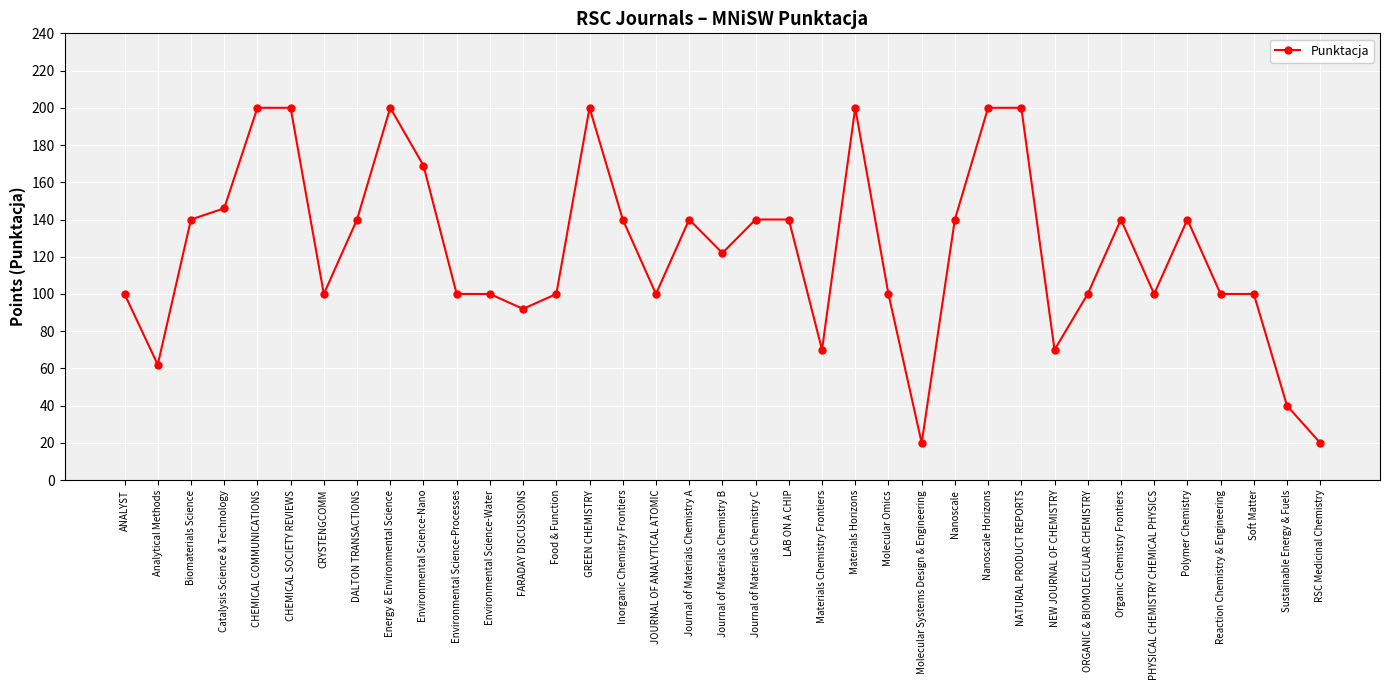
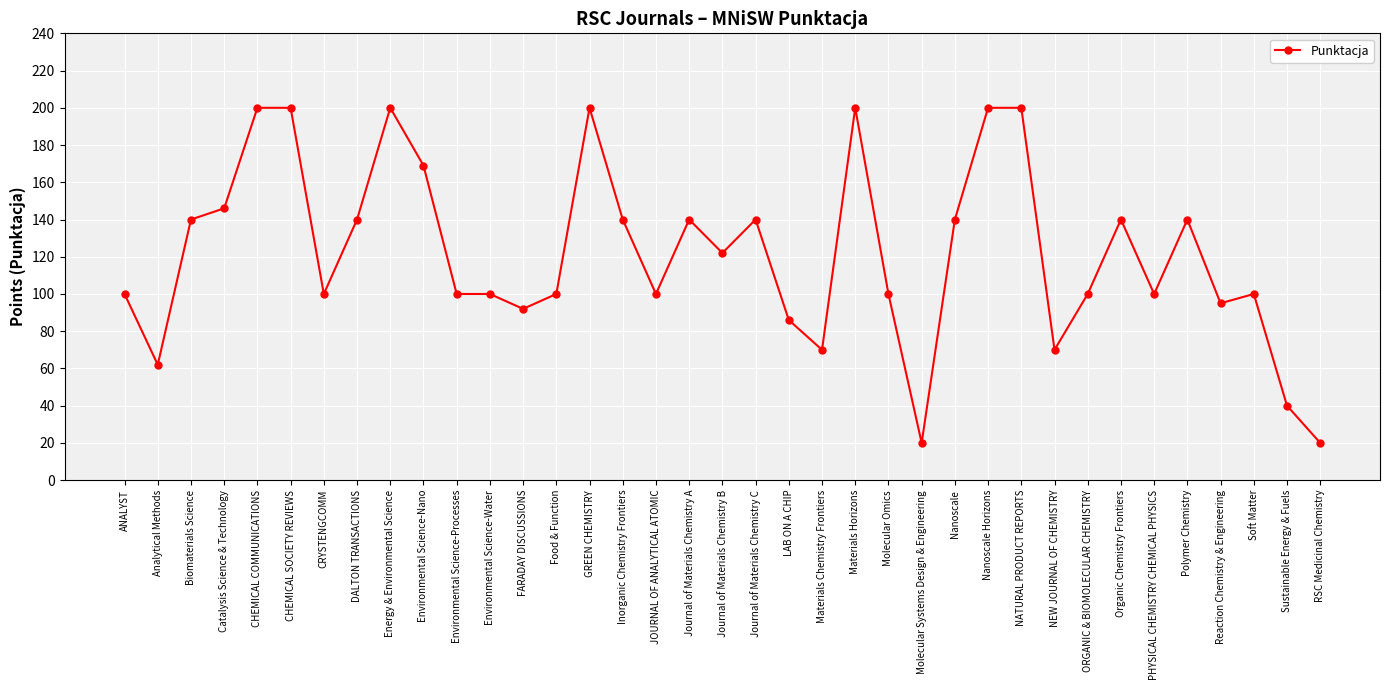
LAB ON A CHIP: 140 -> 86
Reaction Chemistry & Engineering: 100 -> 95
